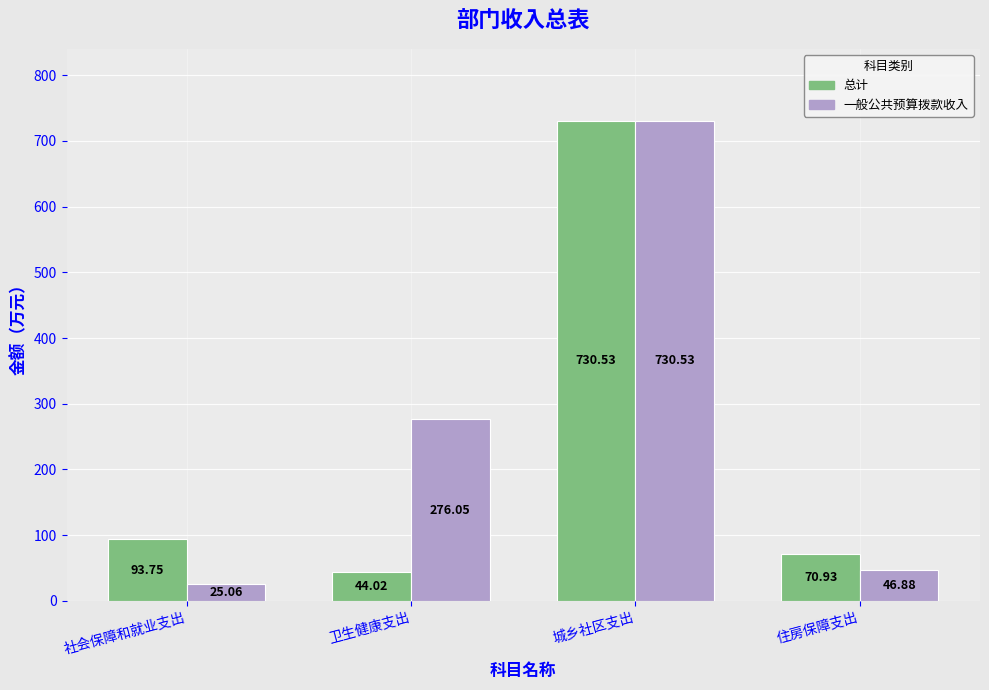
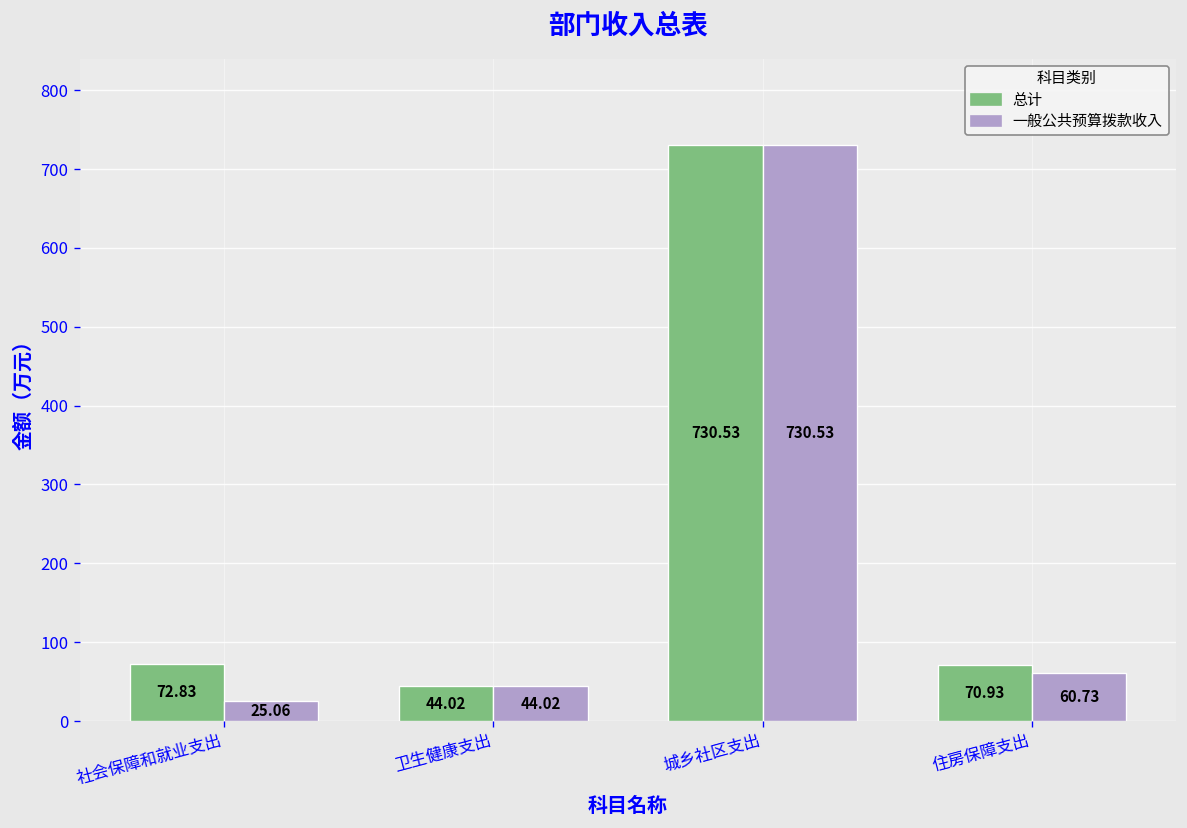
总计, 社会保障和就业支出: 93.75 -> 72.83
一般公共预算拨款收入, 卫生健康支出: 276.05 -> 44.02
一般公共预算拨款收入, 住房保障支出: 46.88 -> 60.73
